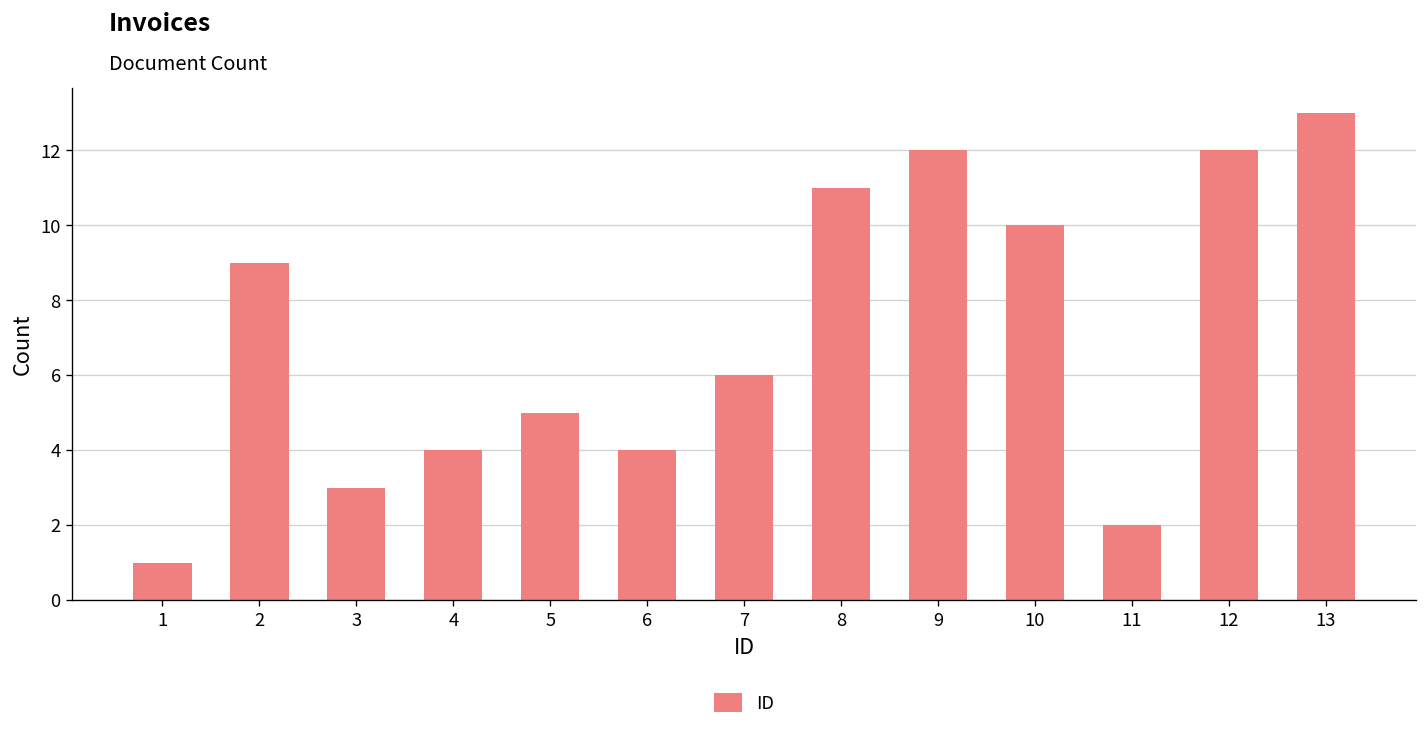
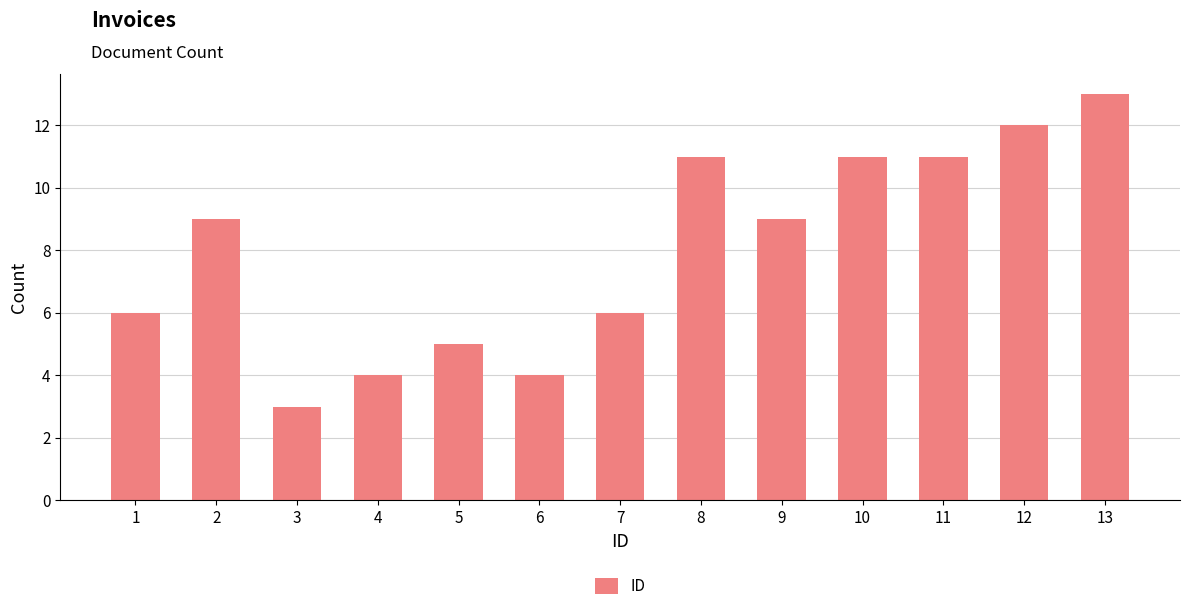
1: 1 -> 6
9: 12 -> 9
10: 10 -> 11
11: 2 -> 11
